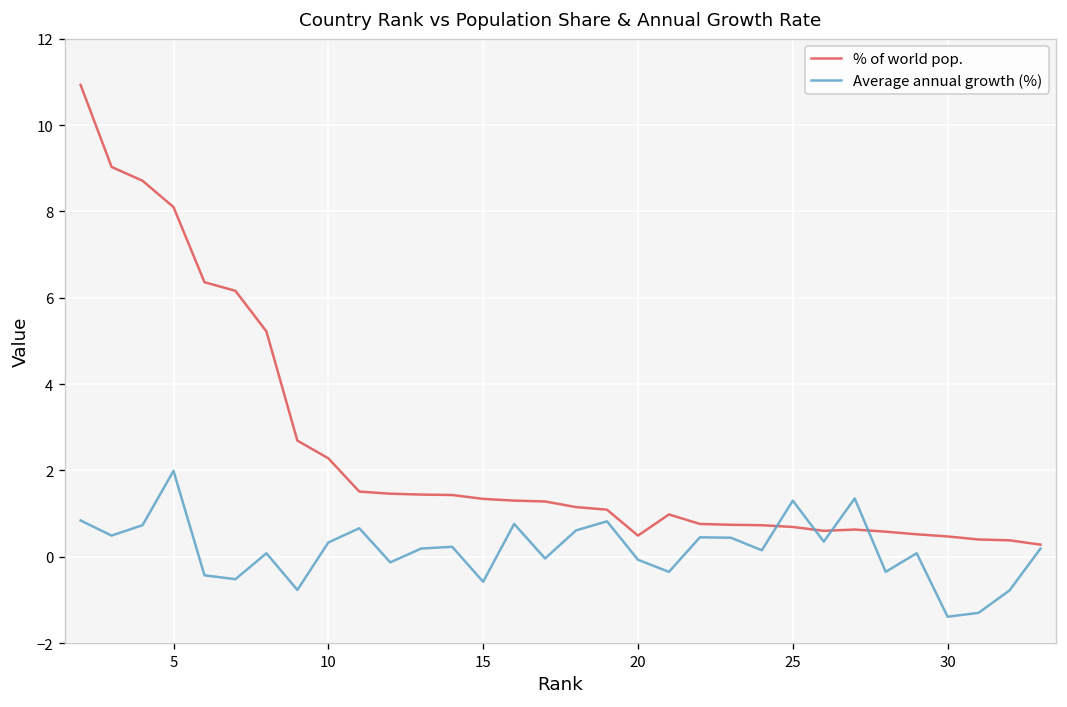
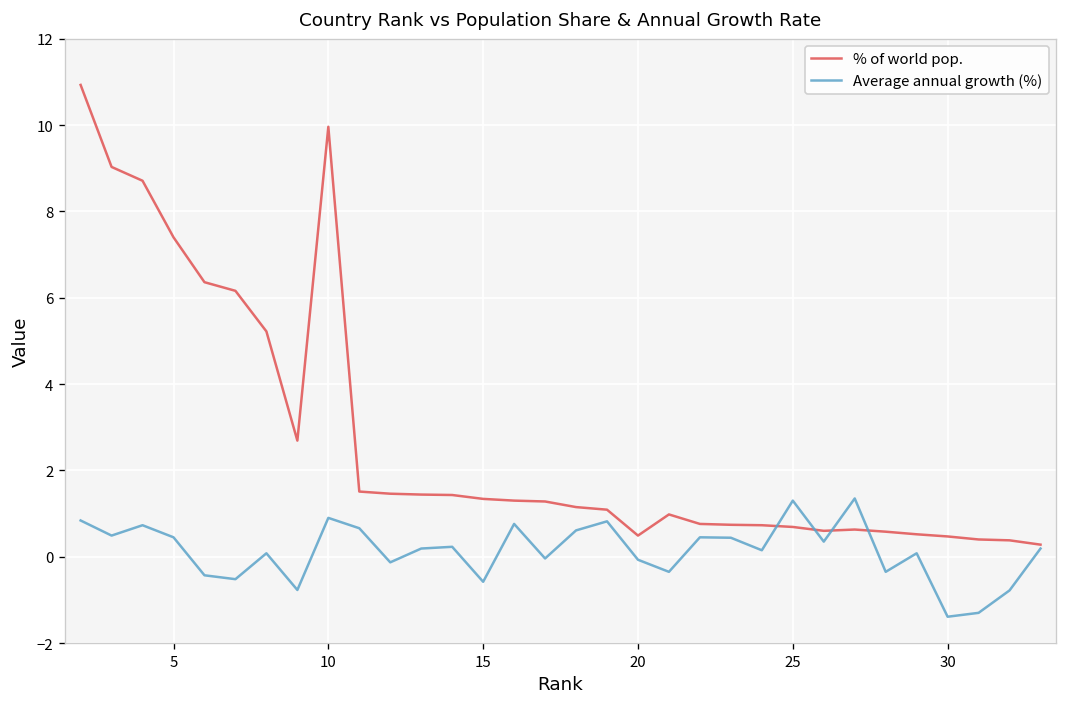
% of world pop., 5: 8.1 -> 7.4
Average annual growth (%), 5: 2.0 -> 0.5
% of world pop., 10: 2.3 -> 10.0
Average annual growth (%), 10: 0.3 -> 0.9
